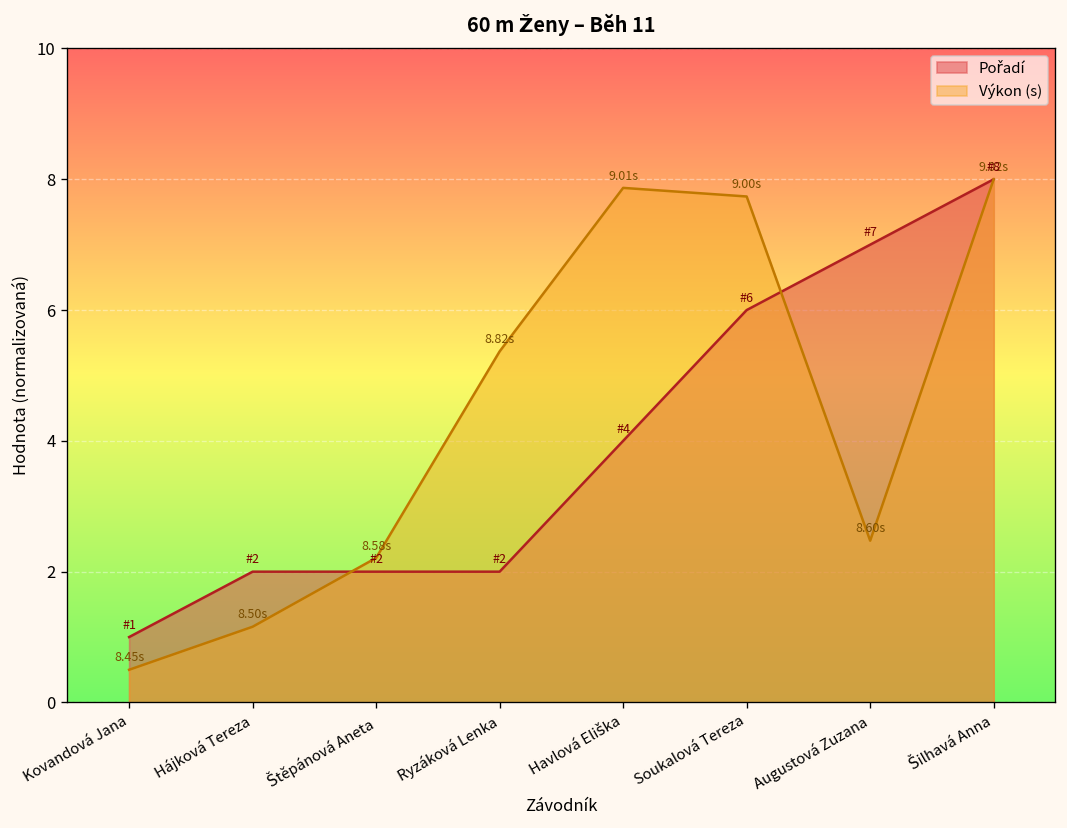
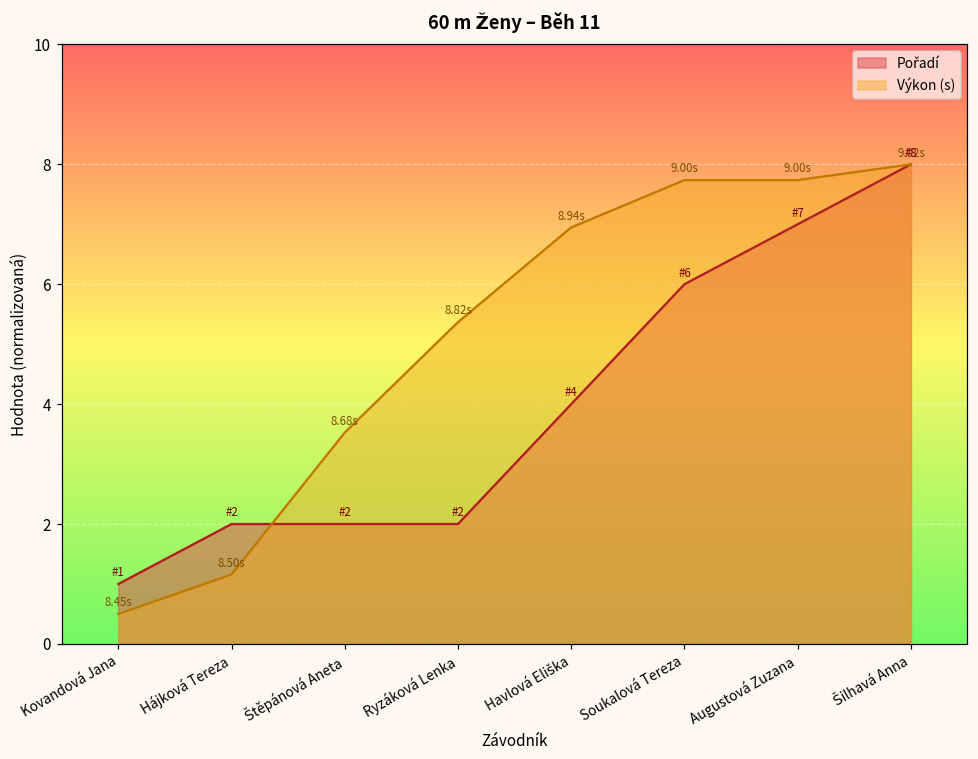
Výkon (s), Štěpánová Aneta: 8.58s -> 8.68s
Výkon (s), Havlová Eliška: 9.01s -> 8.94s
Výkon (s), Augustová Zuzana: 8.60s -> 9.00s
